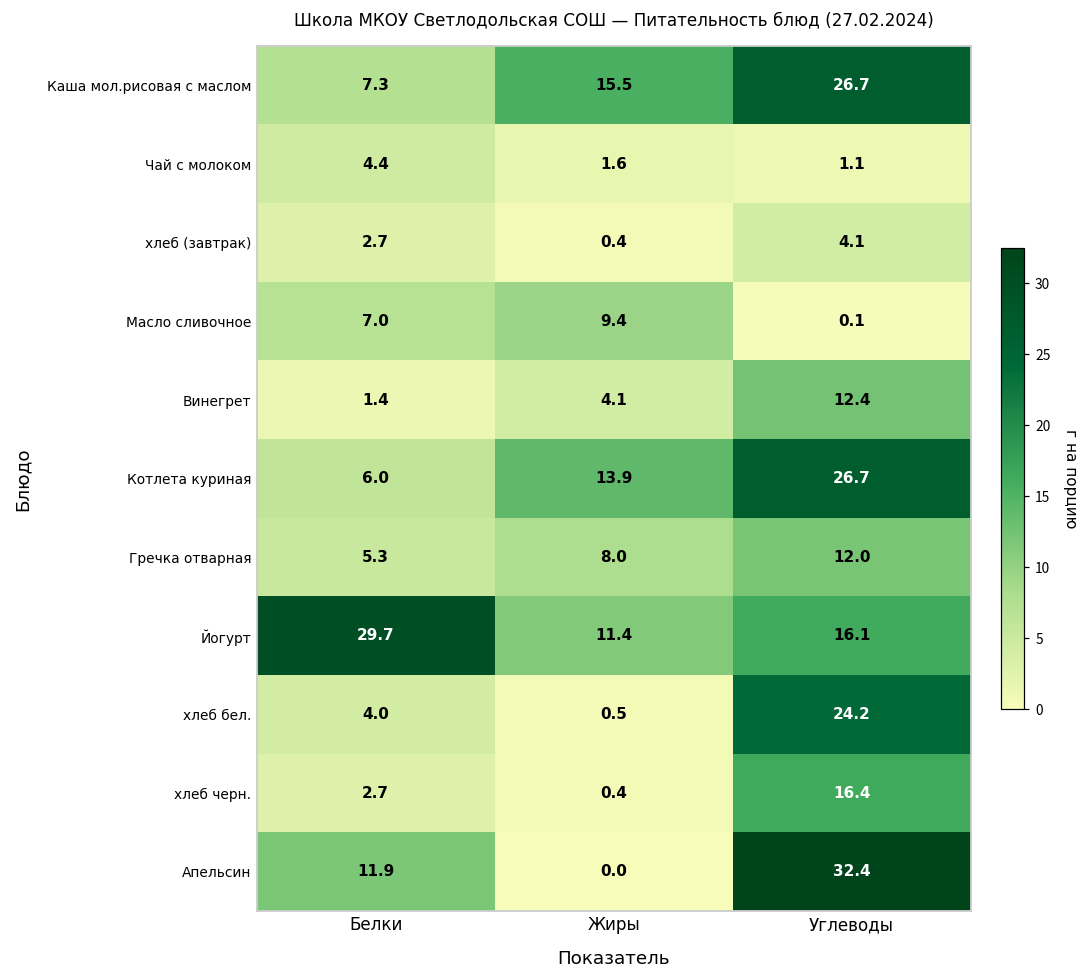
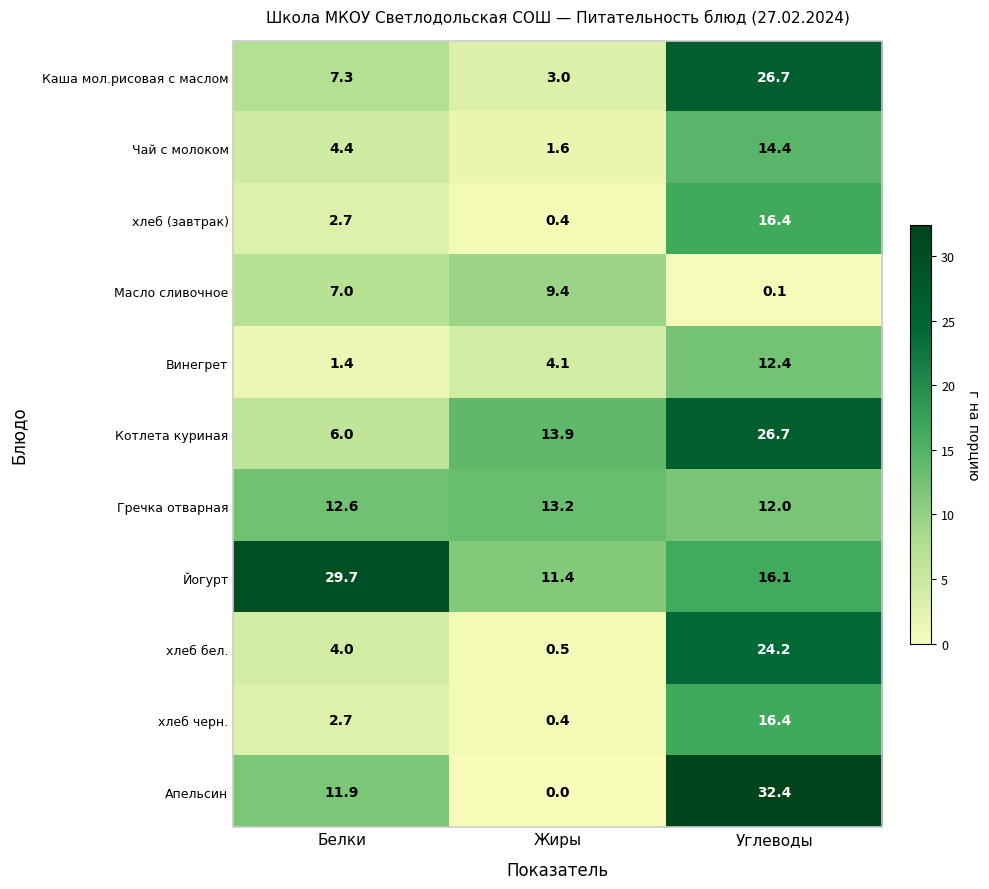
Каша мол.рисовая с маслом, Жиры: 15.5 -> 3.0
Чай с молоком, Углеводы: 1.1 -> 14.4
хлеб (завтрак), Углеводы: 4.1 -> 16.4
Гречка отварная, Белки: 5.3 -> 12.6
Гречка отварная, Жиры: 8.0 -> 13.2
